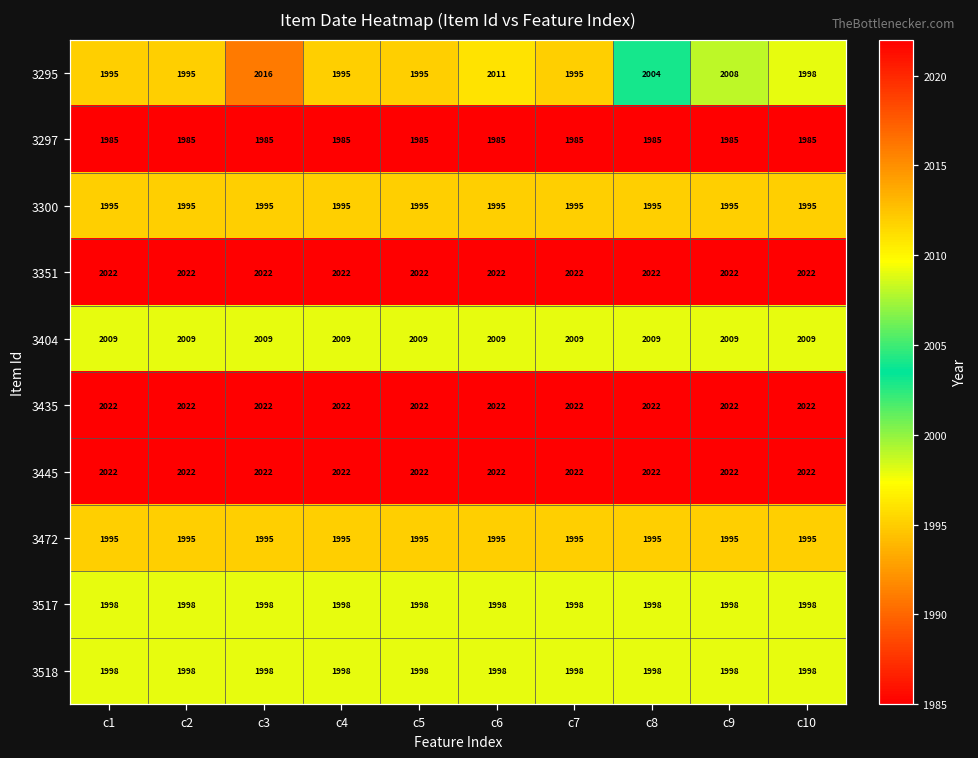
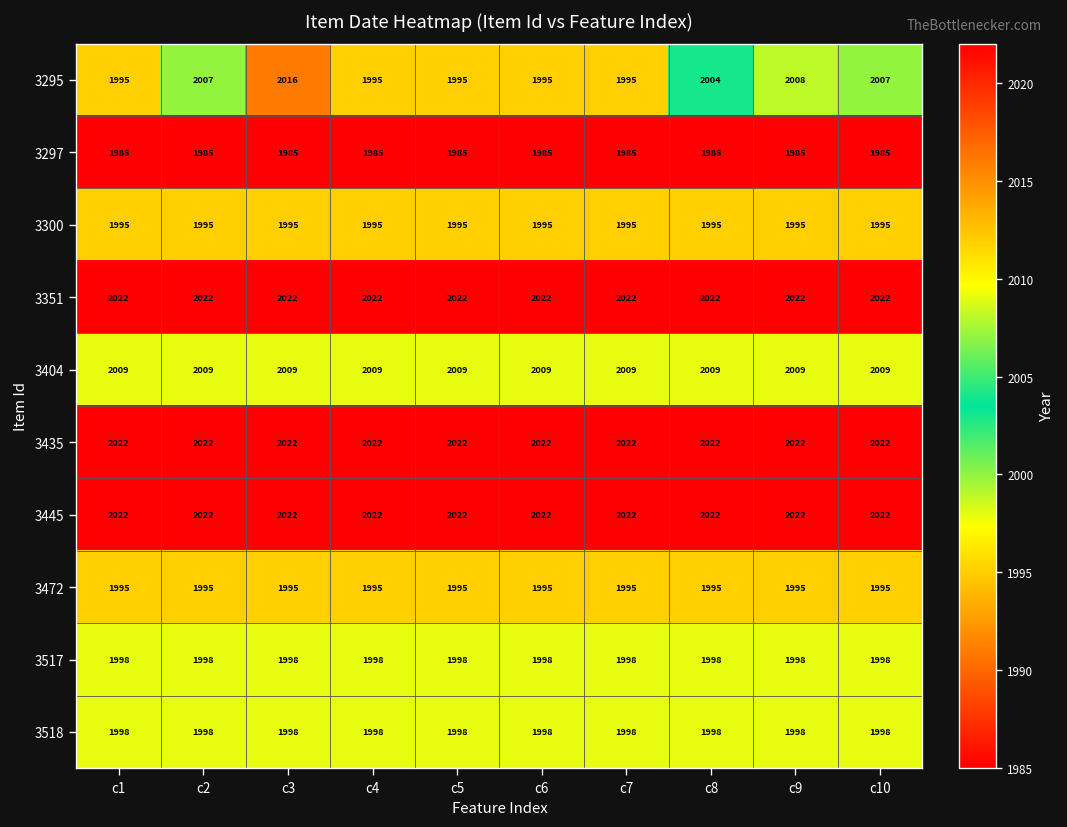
3295, c2: 1995 -> 2007
3295, c6: 2011 -> 1995
3295, c10: 1998 -> 2007
